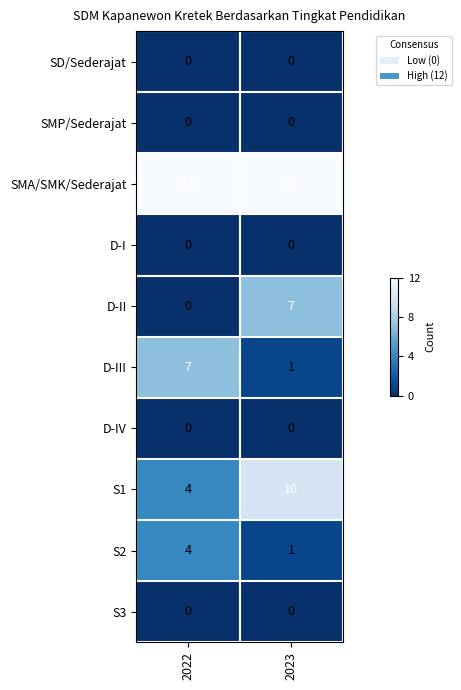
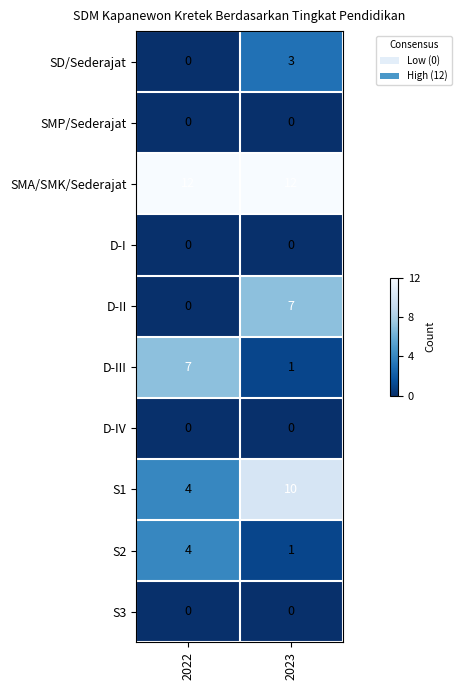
SD/Sederajat, 2023: 0 -> 3
